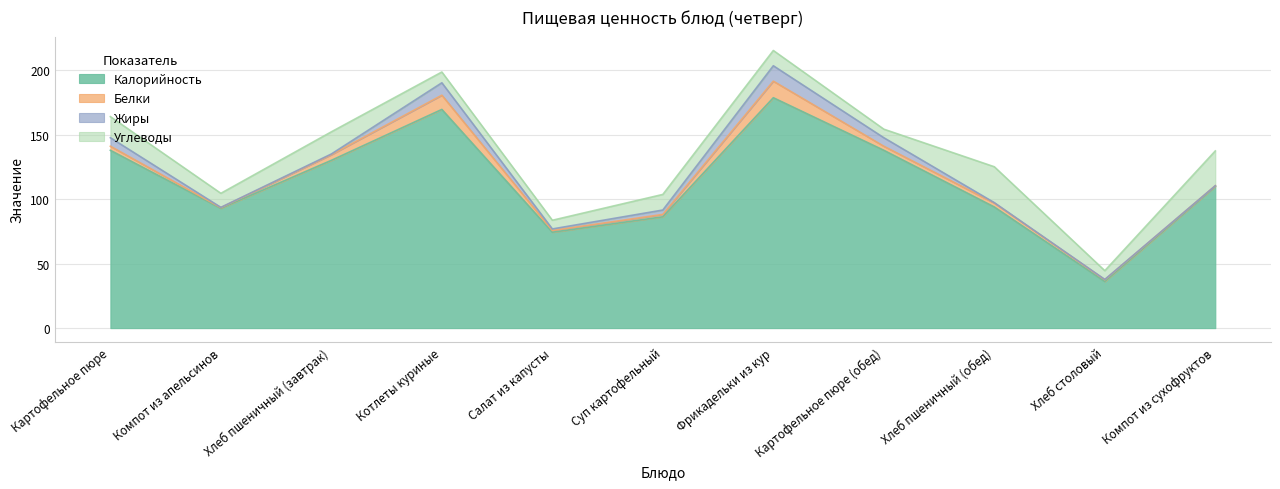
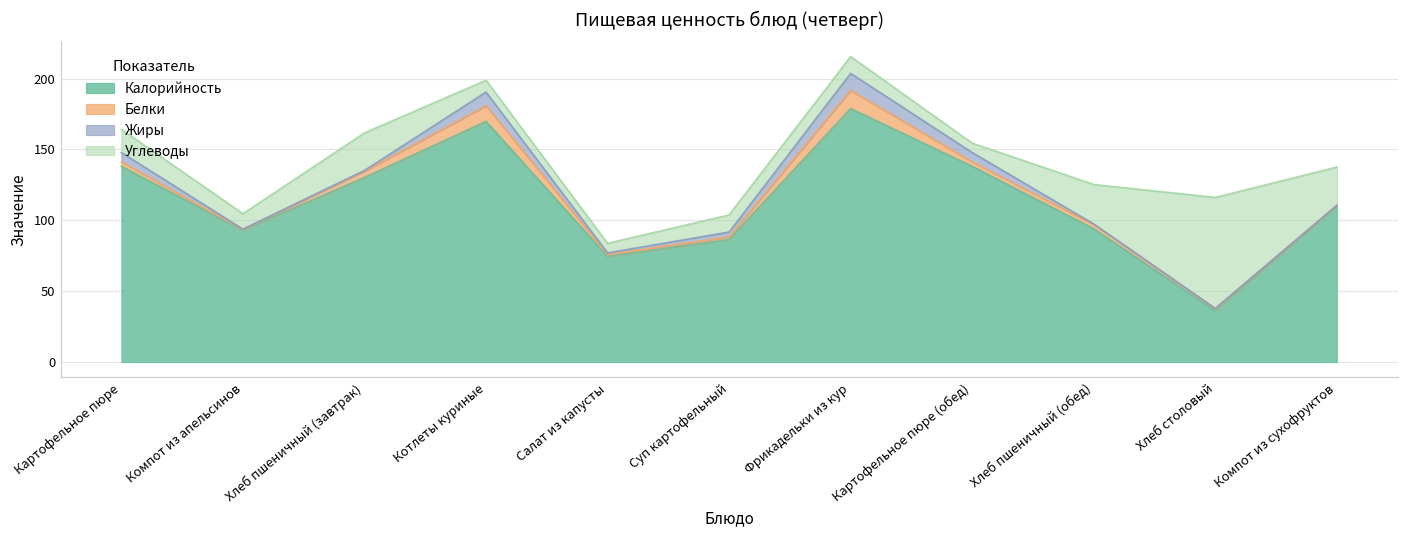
Углеводы, Хлеб пшеничный (завтрак): 17 -> 26
Углеводы, Хлеб столовый: 7 -> 78
